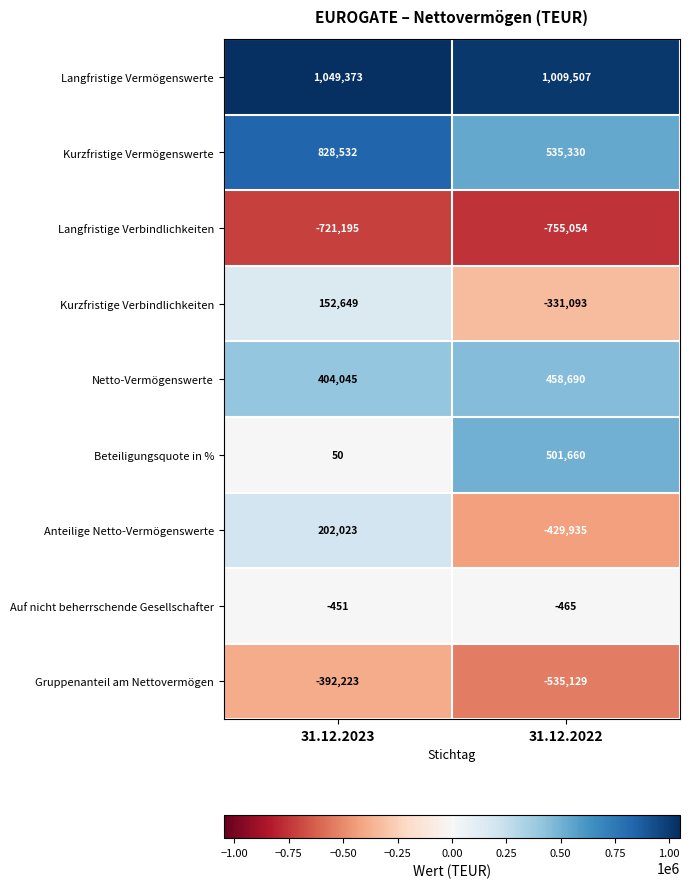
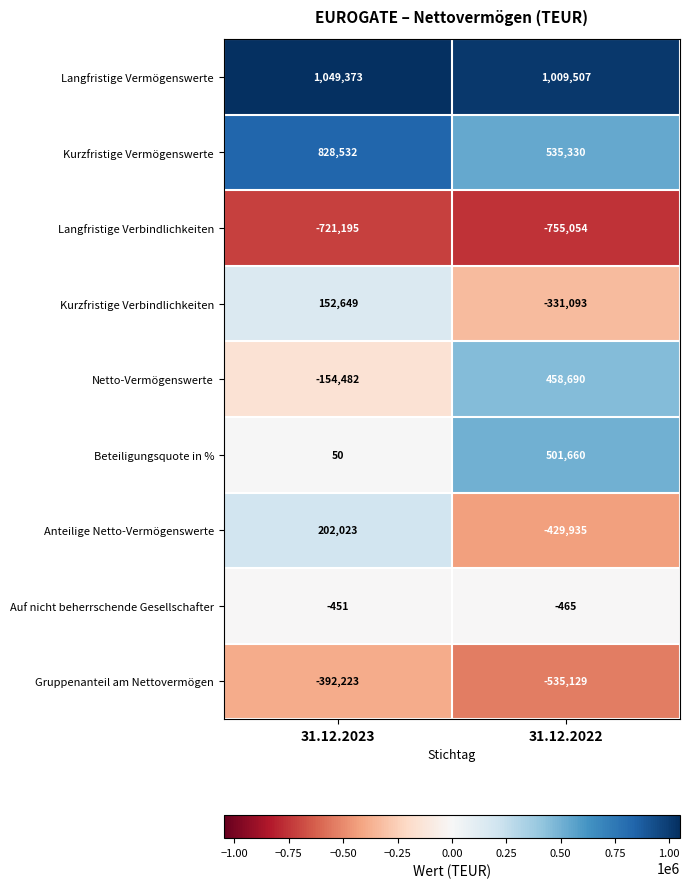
Netto-Vermögenswerte, 31.12.2023: 404,045 -> -154,482
